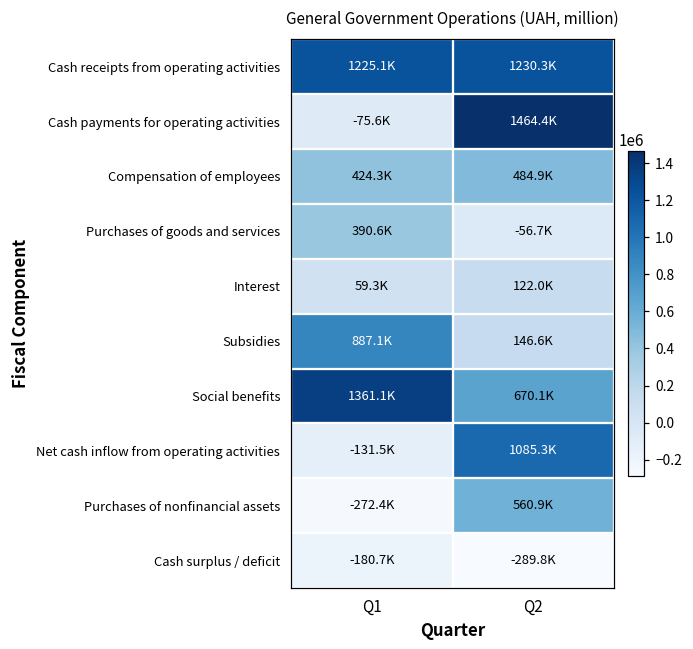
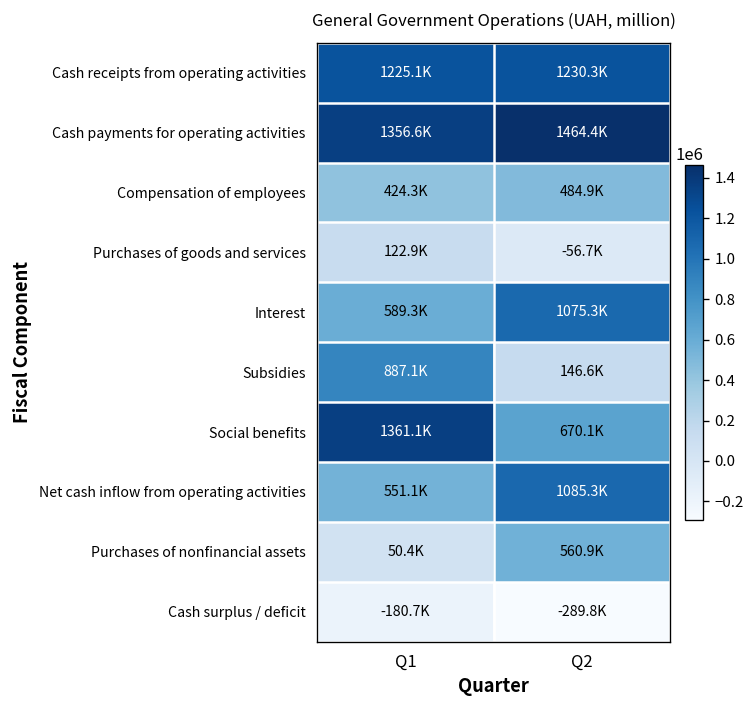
Cash payments for operating activities, Q1: -75.6K -> 1356.6K
Purchases of goods and services, Q1: 390.6K -> 122.9K
Interest, Q1: 59.3K -> 589.3K
Interest, Q2: 122.0K -> 1075.3K
Net cash inflow from operating activities, Q1: -131.5K -> 551.1K
Purchases of nonfinancial assets, Q1: -272.4K -> 50.4K
